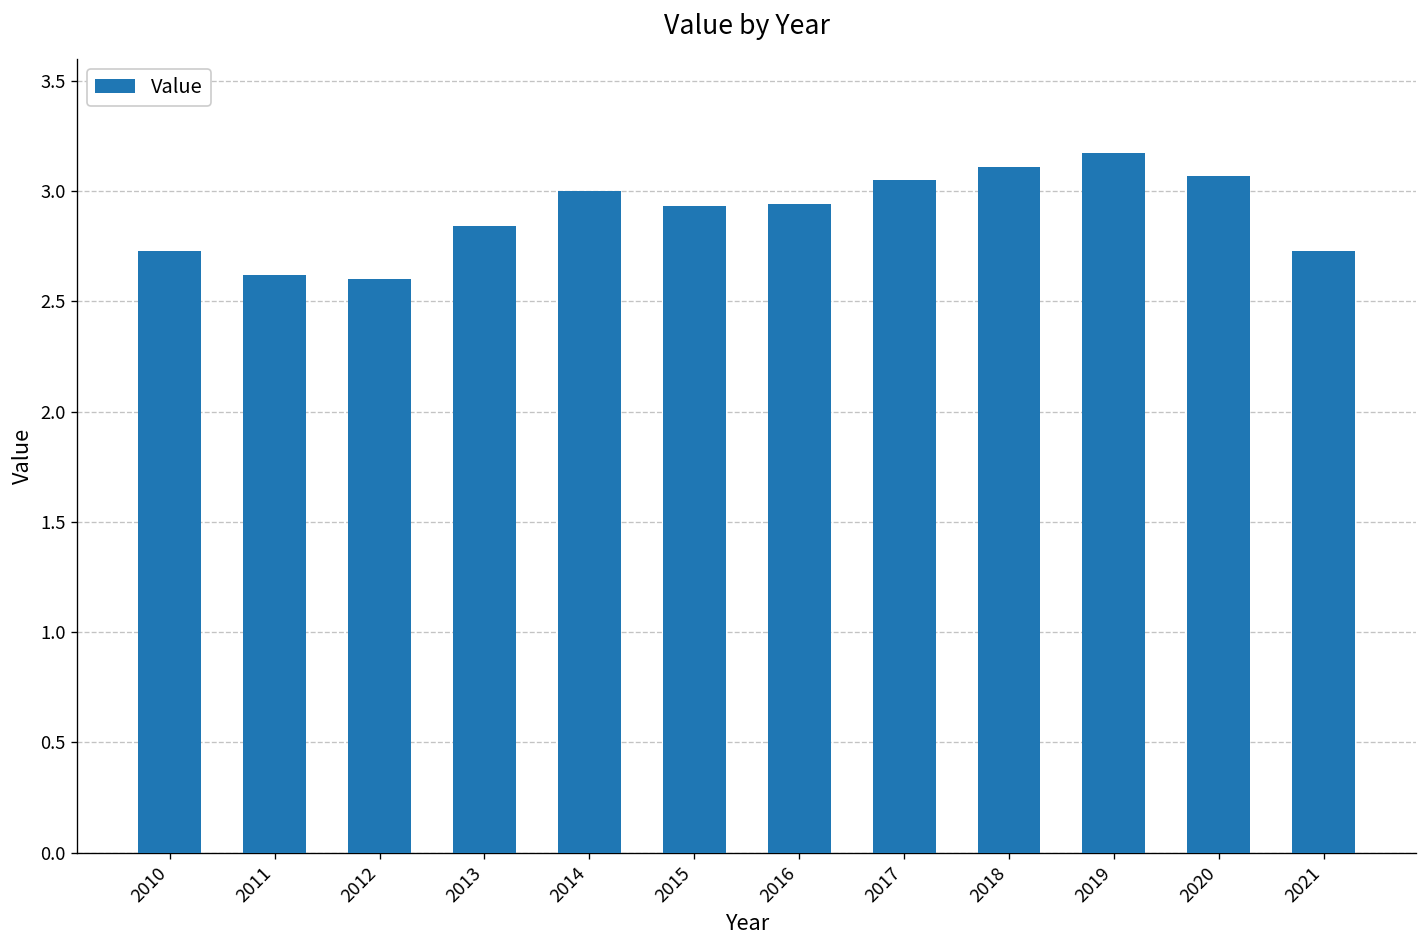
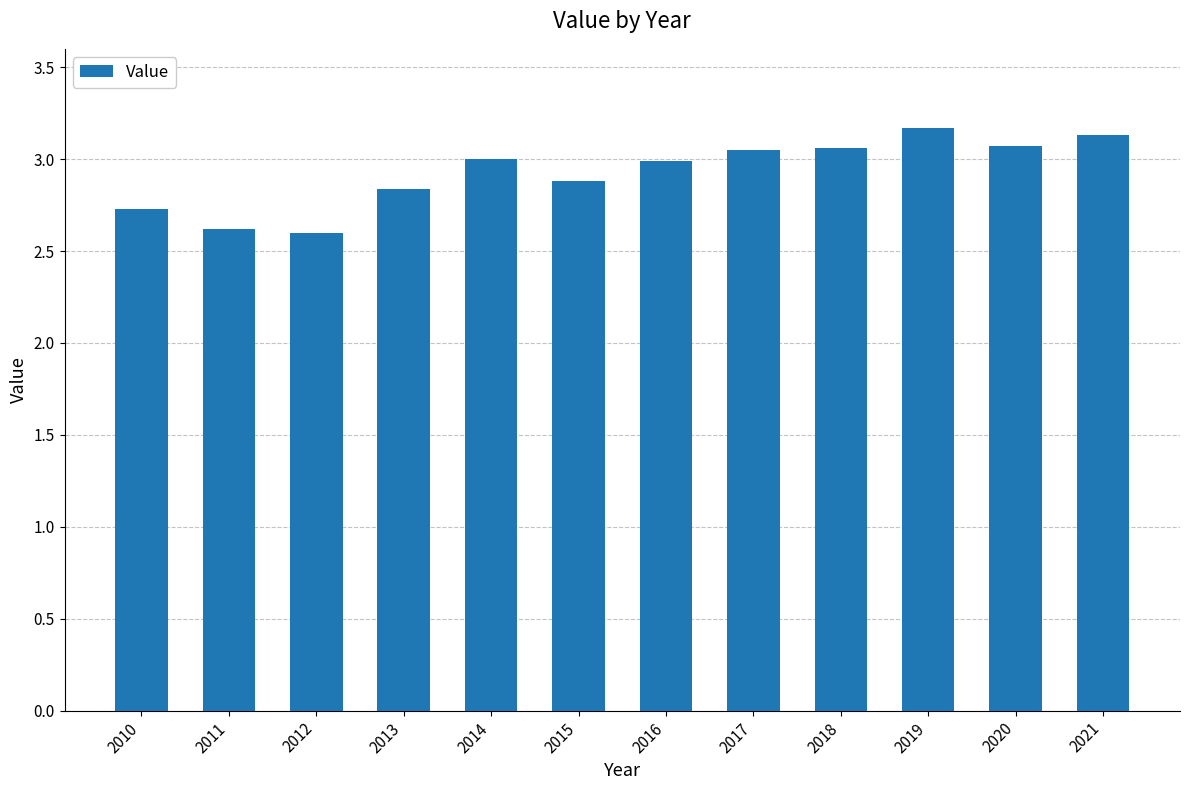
2015: 2.93 -> 2.88
2016: 2.94 -> 2.99
2018: 3.11 -> 3.06
2021: 2.73 -> 3.13
